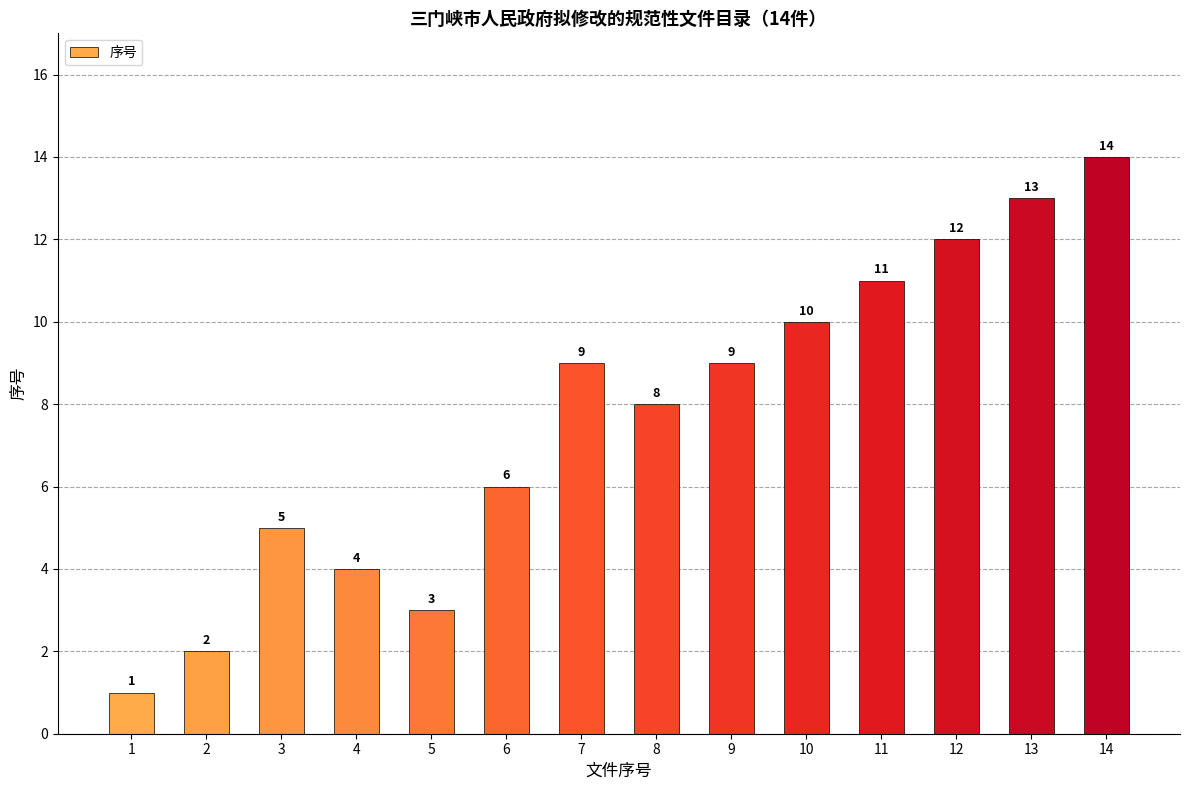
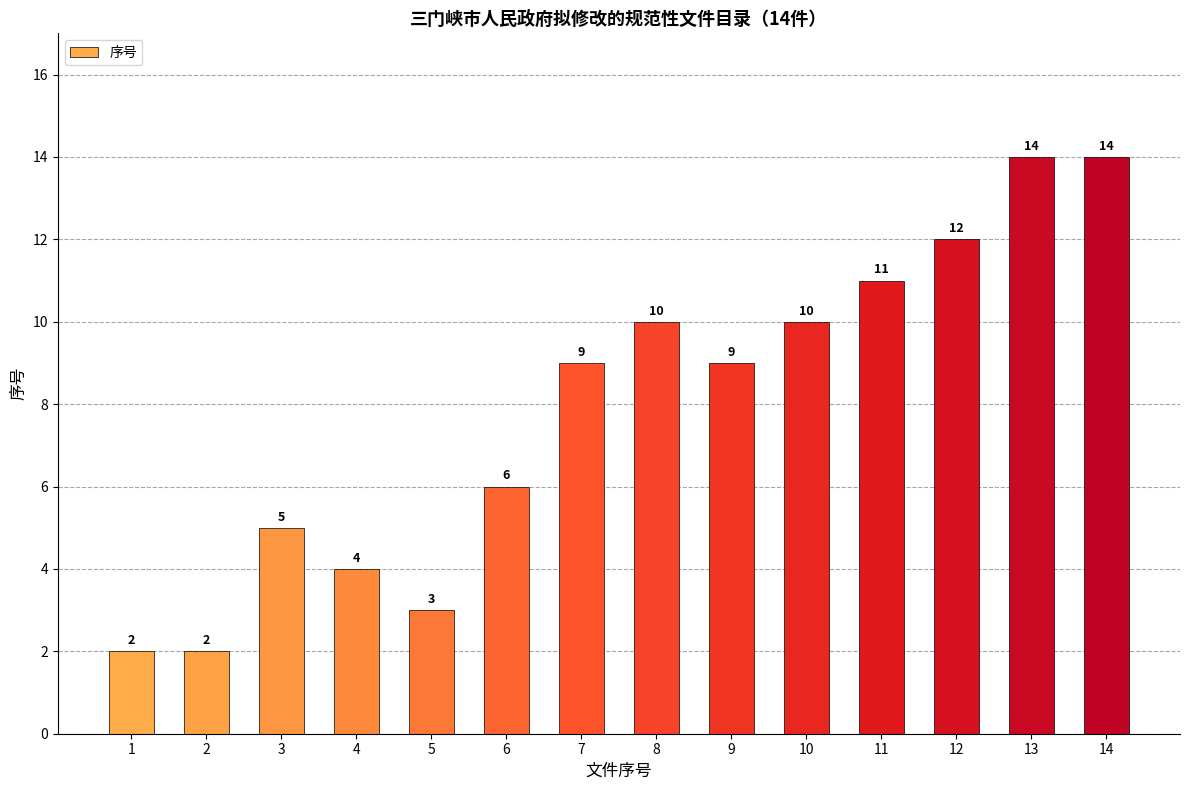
1: 1 -> 2
8: 8 -> 10
13: 13 -> 14
